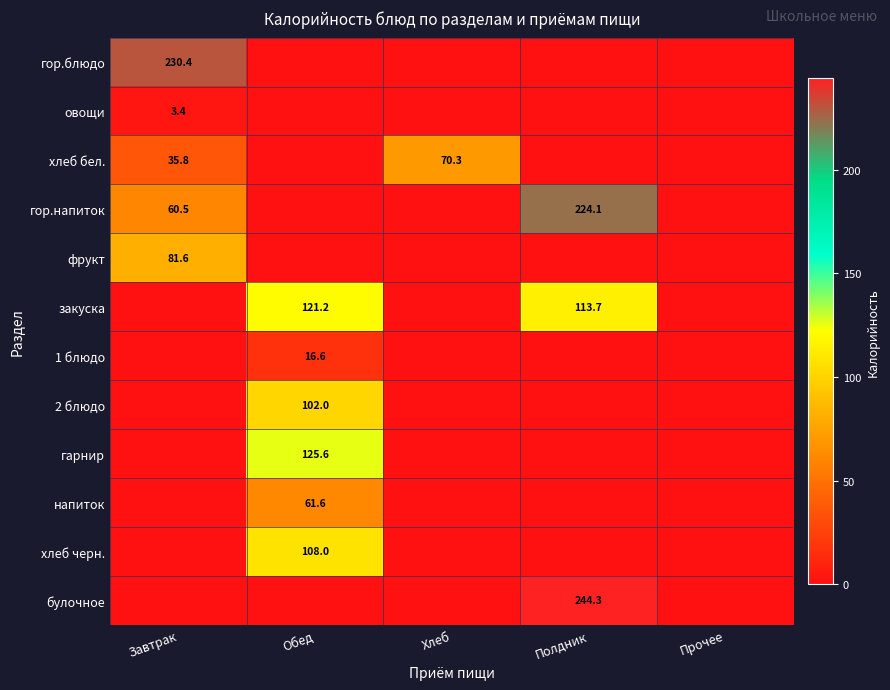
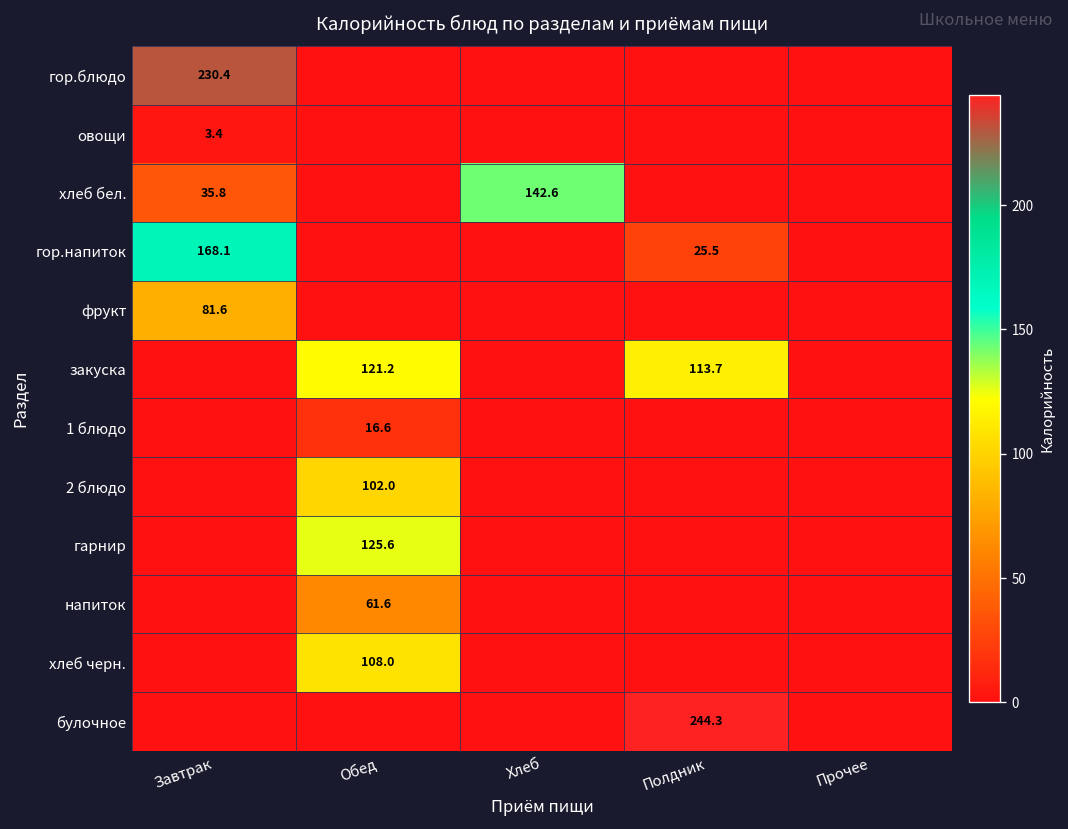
хлеб бел., Хлеб: 70.3 -> 142.6
гор.напиток, Завтрак: 60.5 -> 168.1
гор.напиток, Полдник: 224.1 -> 25.5
